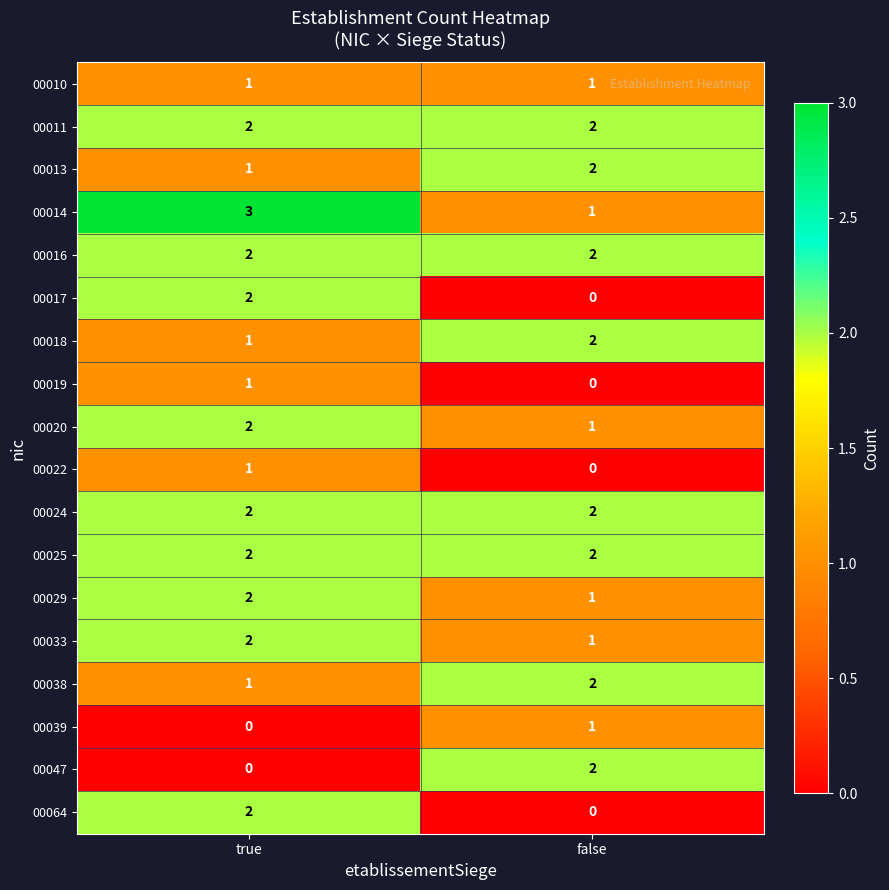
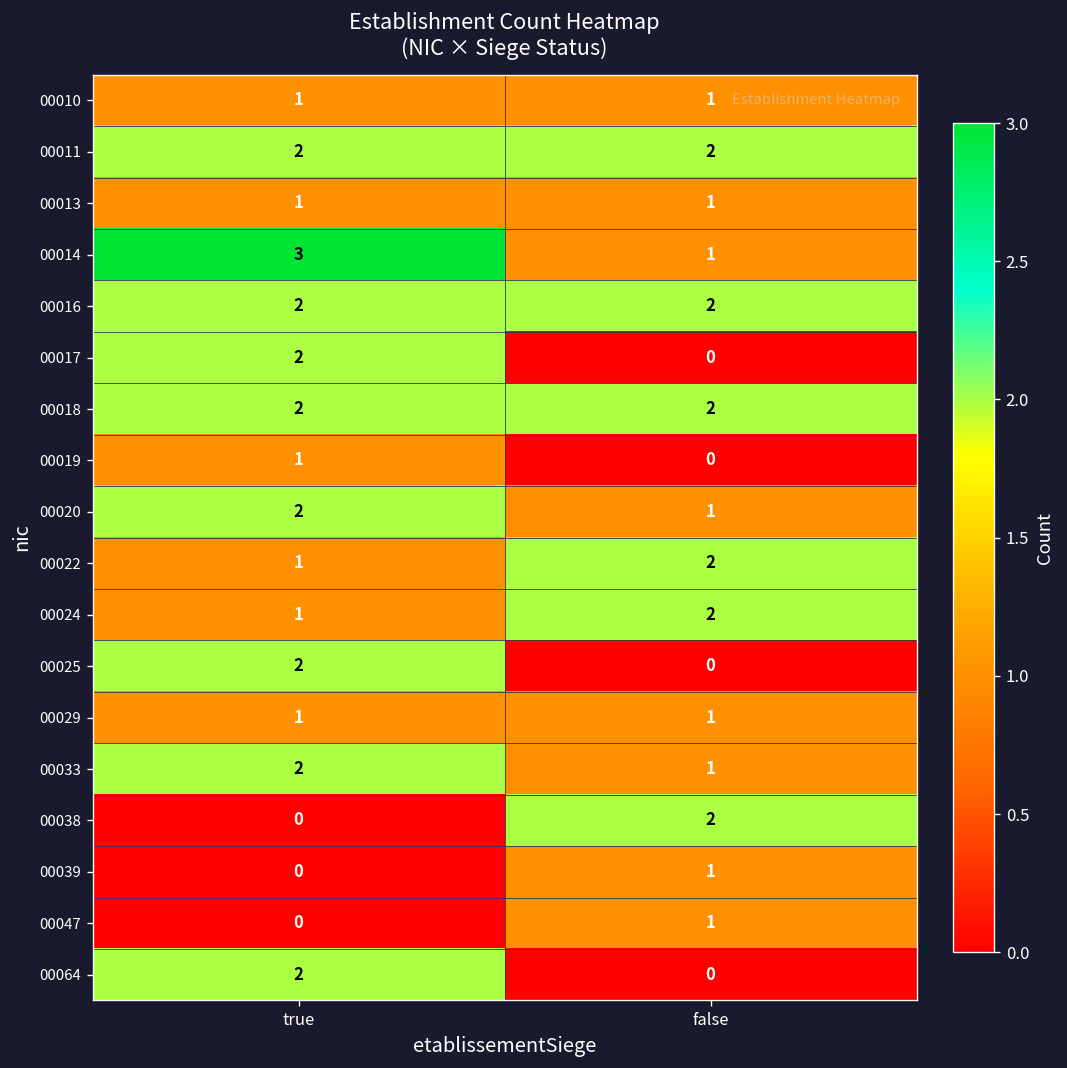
00013, false: 2 -> 1
00018, true: 1 -> 2
00022, false: 0 -> 2
00024, true: 2 -> 1
00025, false: 2 -> 0
00029, true: 2 -> 1
00038, true: 1 -> 0
00047, false: 2 -> 1
